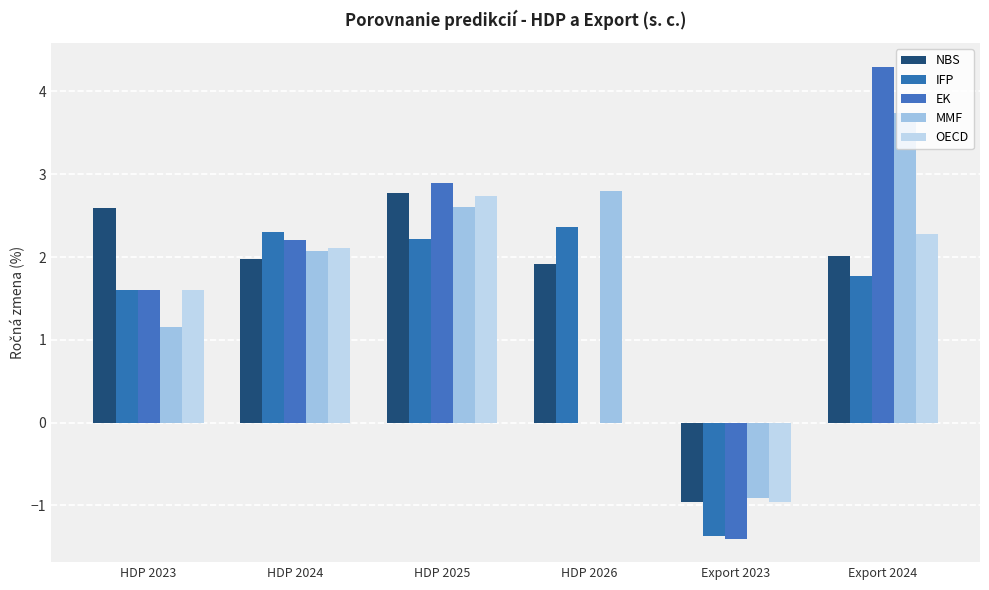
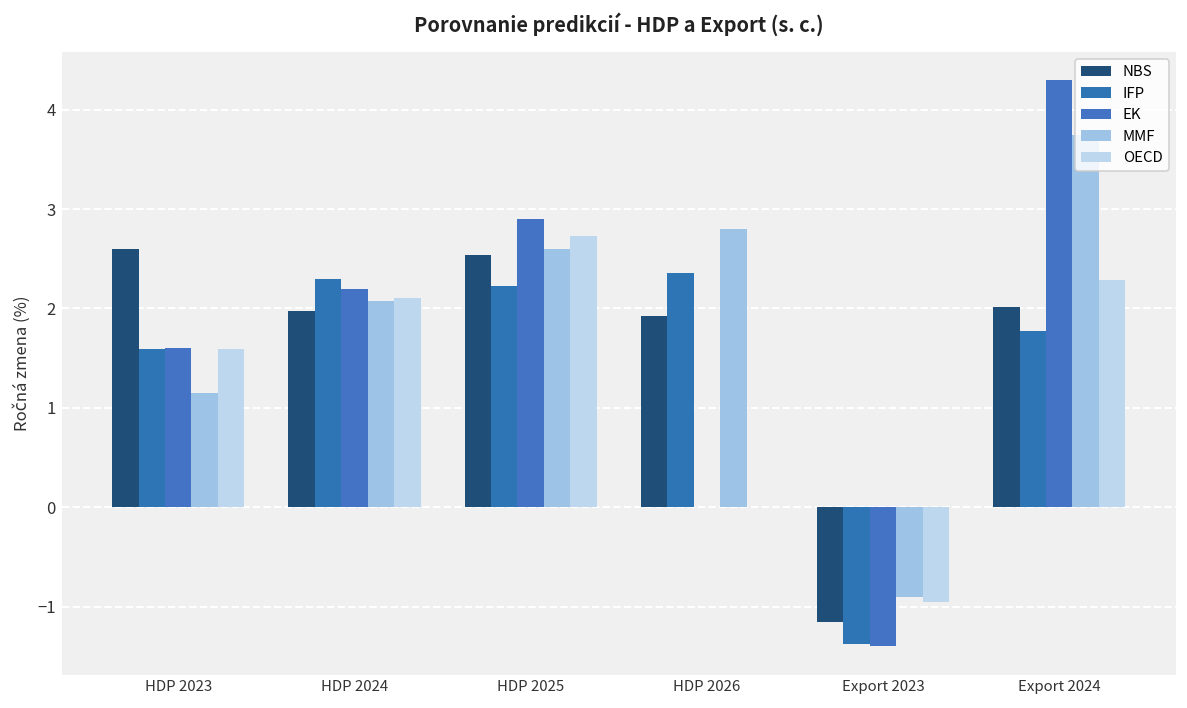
NBS, HDP 2025: 2.8 -> 2.5
NBS, Export 2023: -1.0 -> -1.2
